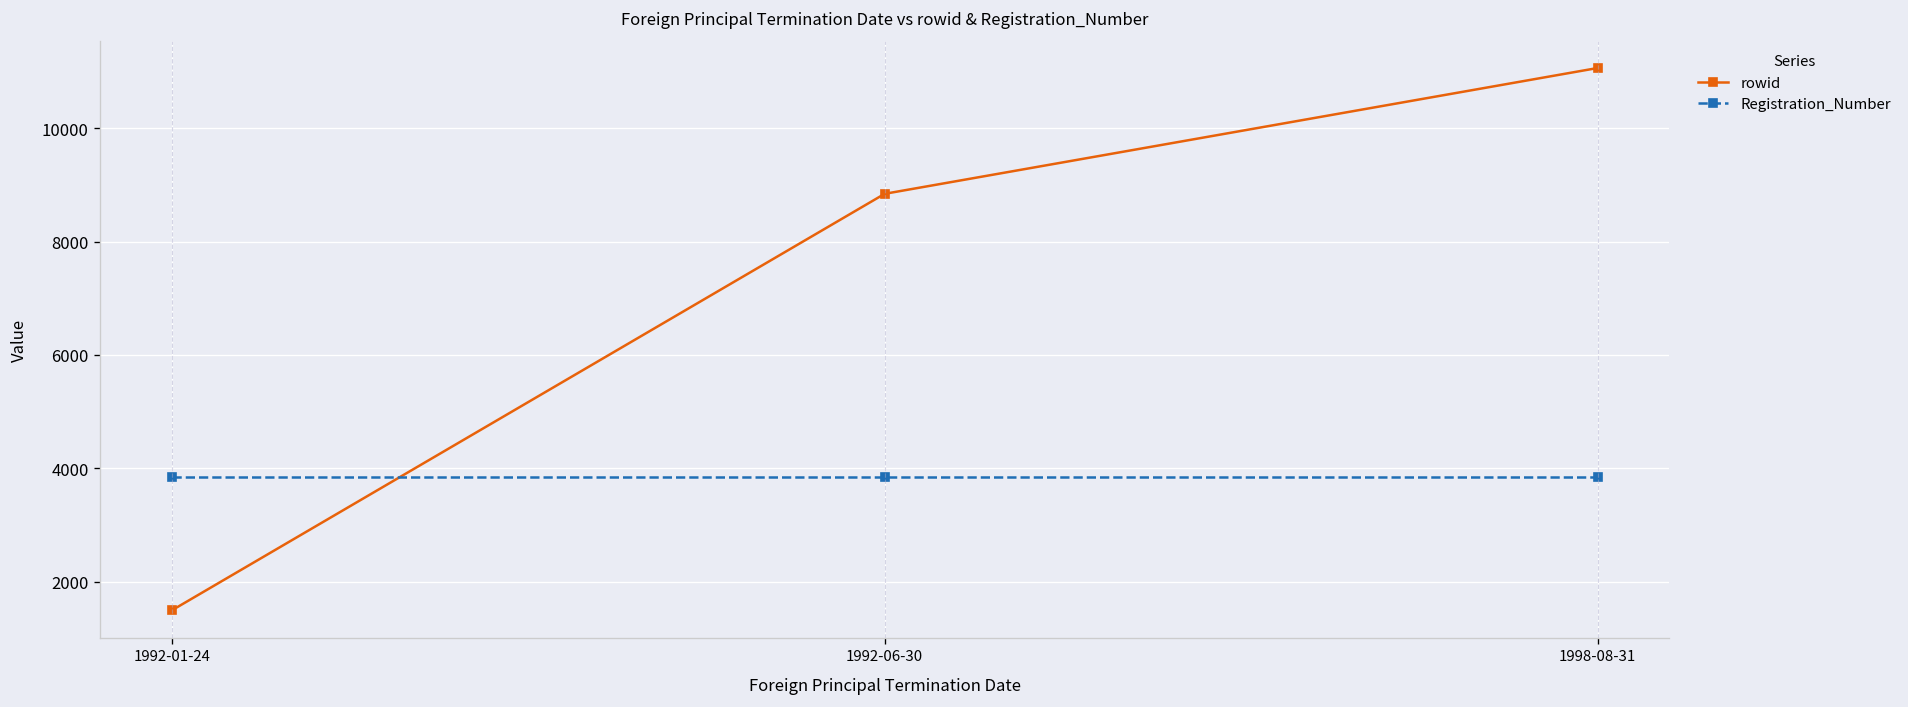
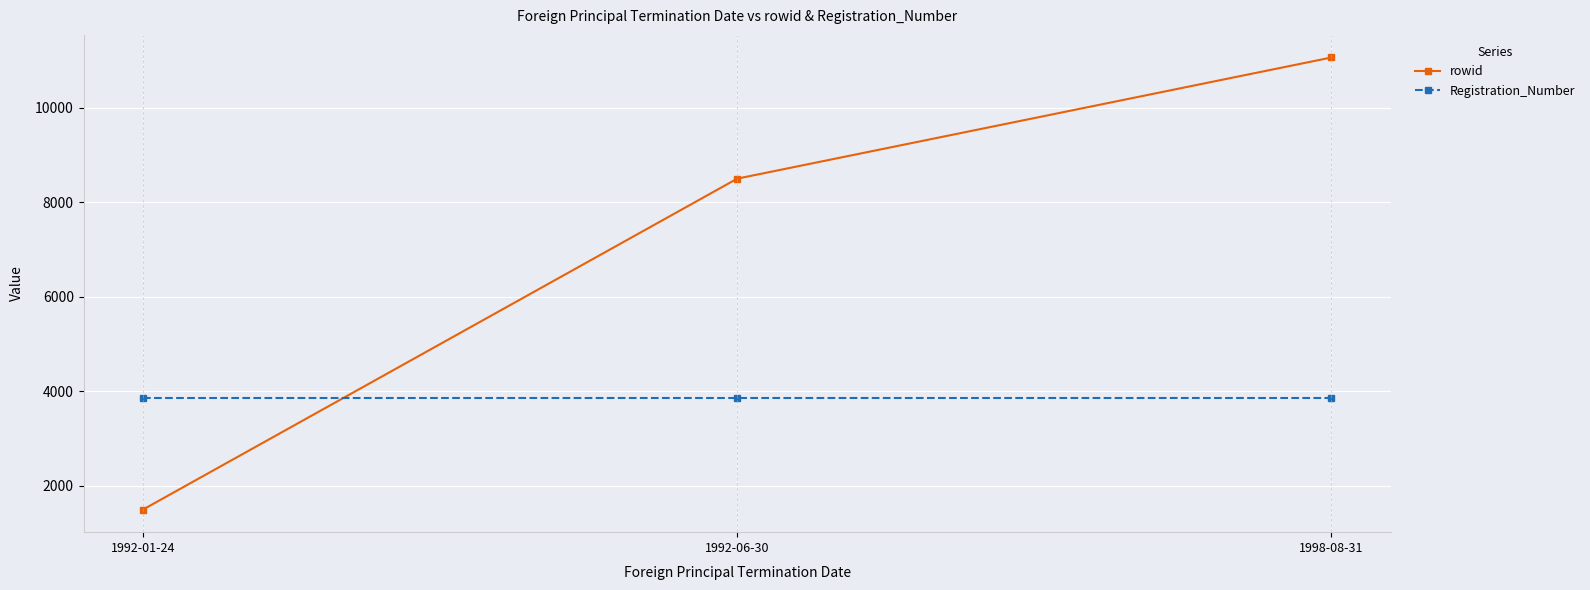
rowid, 1992-06-30: 8800 -> 8500
